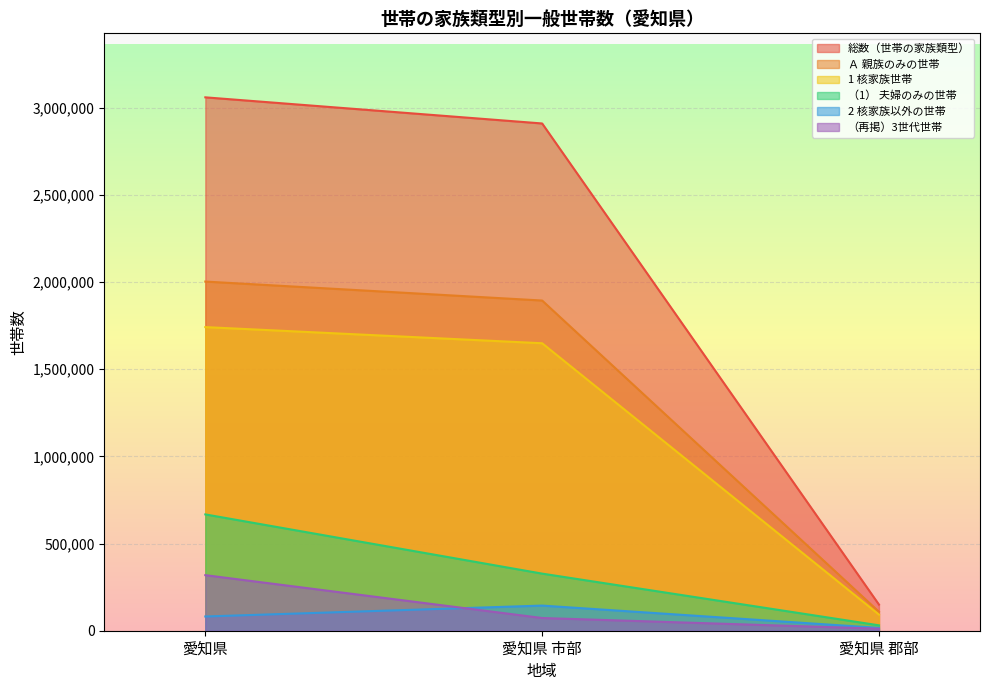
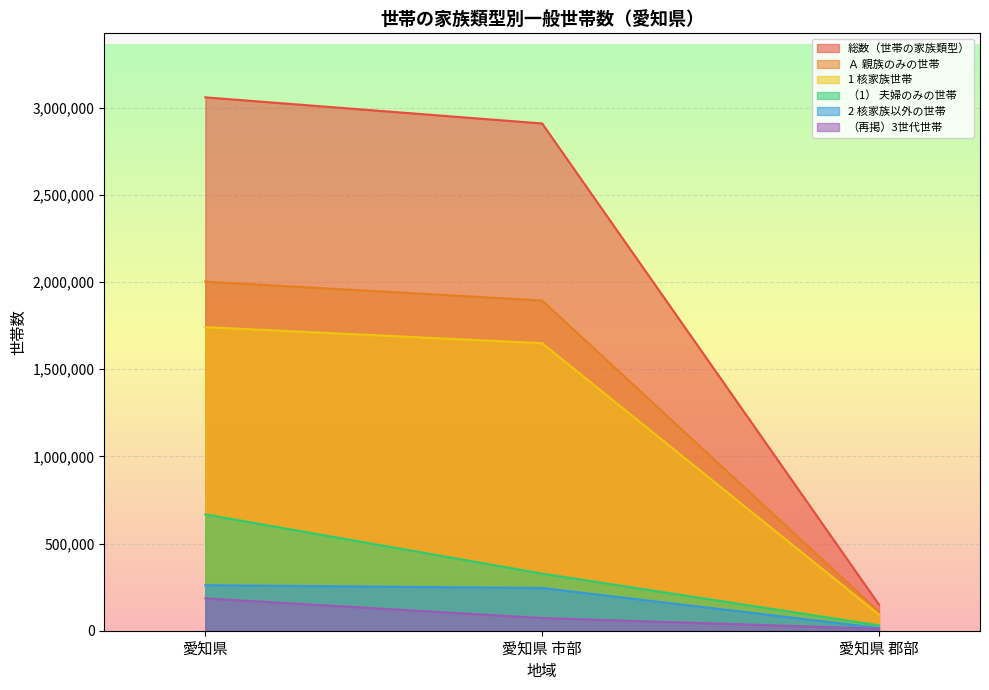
2 核家族以外の世帯, 愛知県: 80,000 -> 260,000
（再掲）3世代世帯, 愛知県: 320,000 -> 190,000
2 核家族以外の世帯, 愛知県 市部: 140,000 -> 250,000
